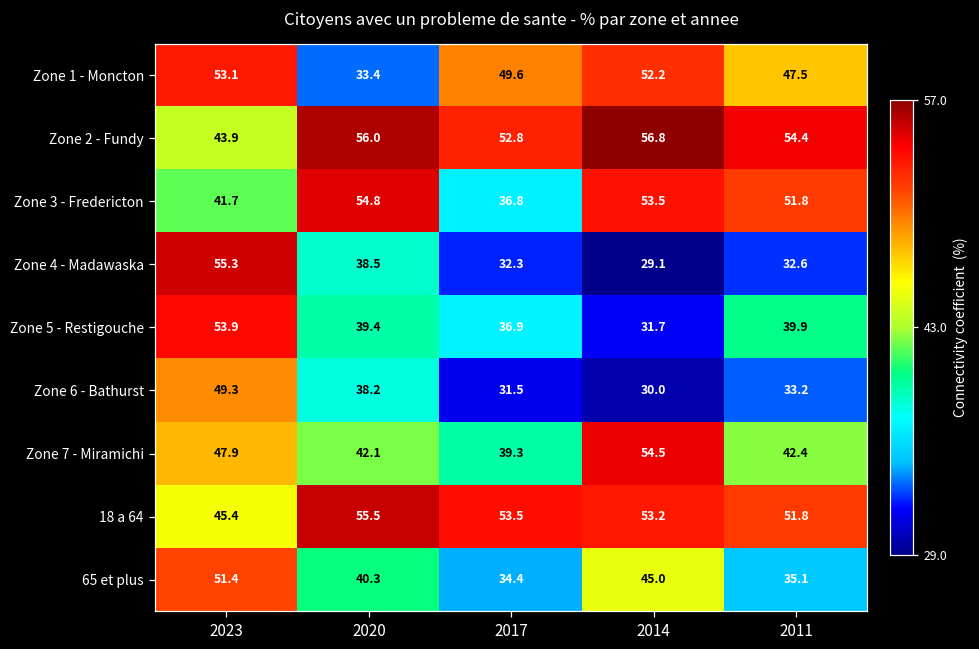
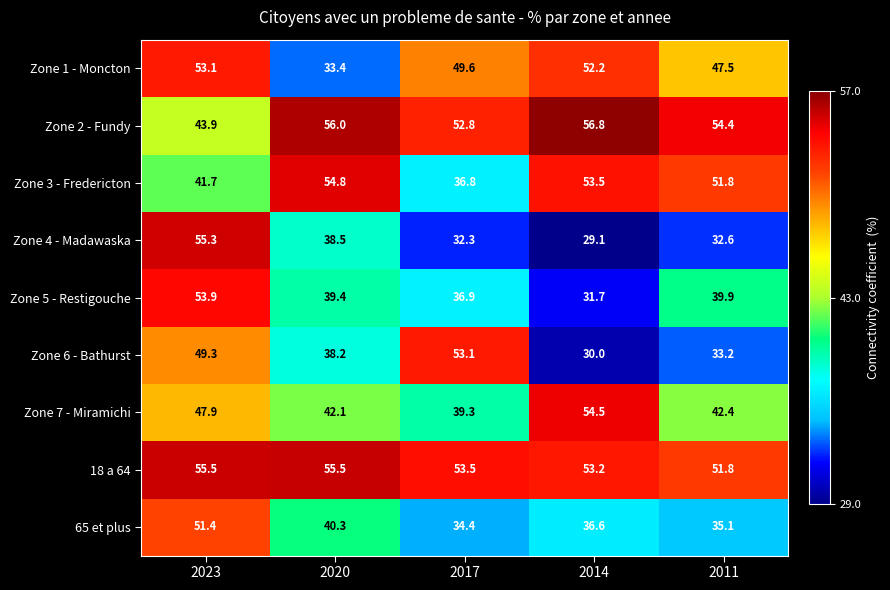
Zone 6 - Bathurst, 2017: 31.5 -> 53.1
18 a 64, 2023: 45.4 -> 55.5
65 et plus, 2014: 45.0 -> 36.6
